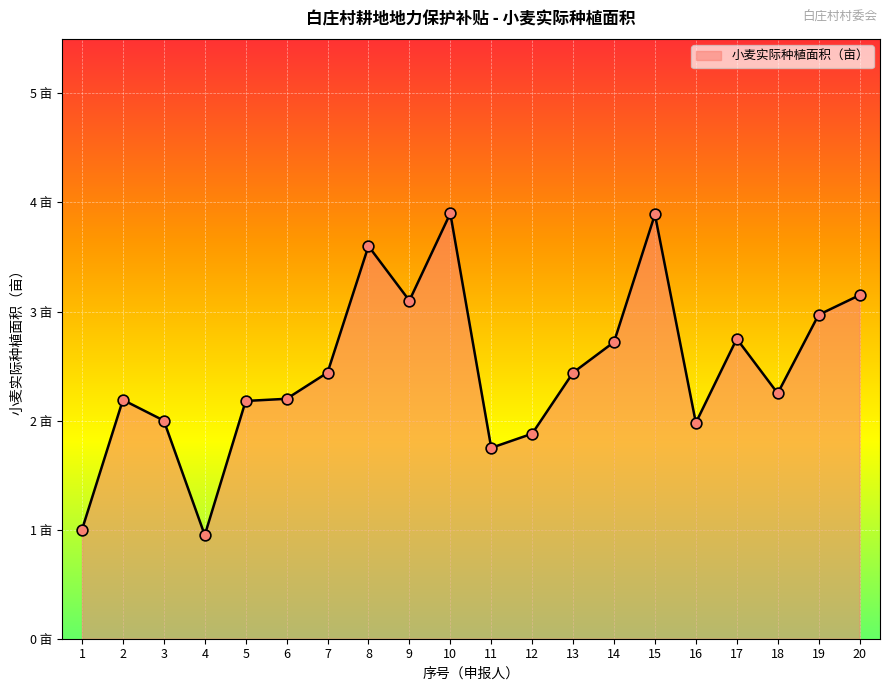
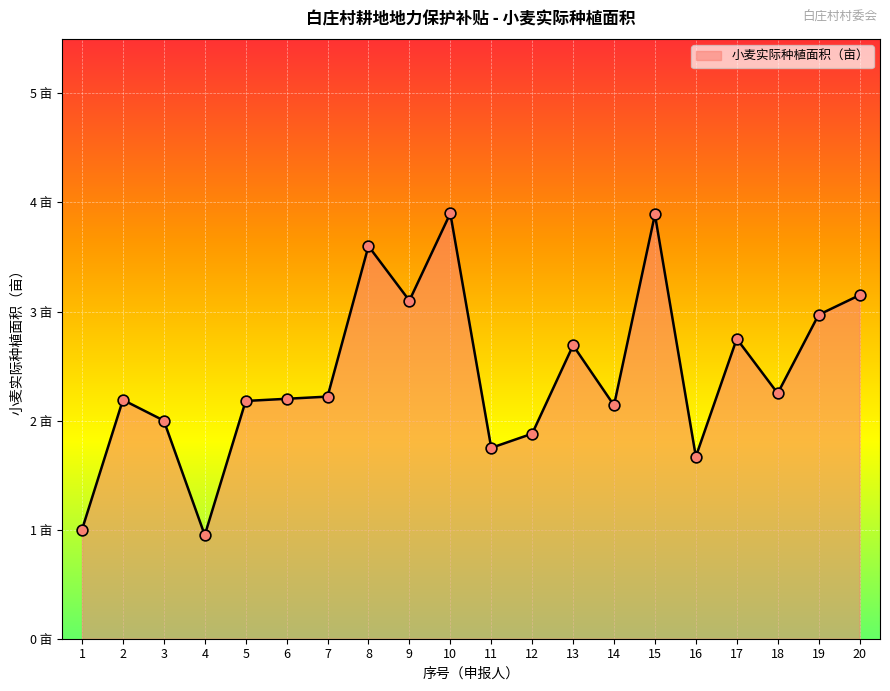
7: 2.44 亩 -> 2.22 亩
13: 2.44 亩 -> 2.69 亩
14: 2.72 亩 -> 2.14 亩
16: 1.98 亩 -> 1.67 亩
